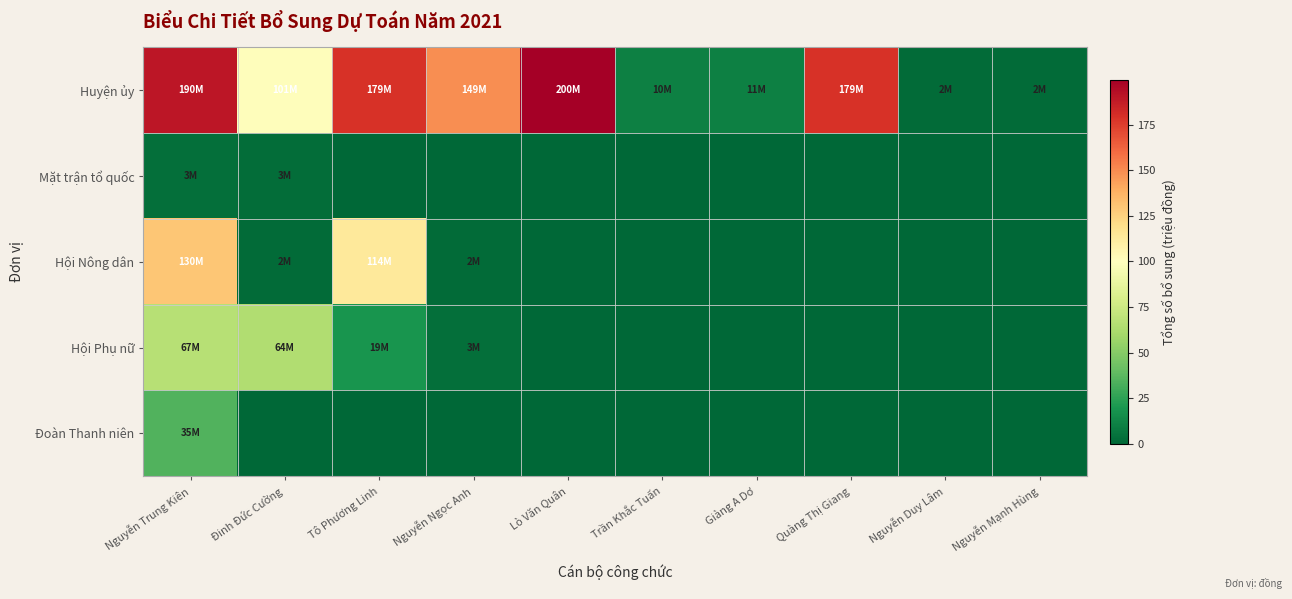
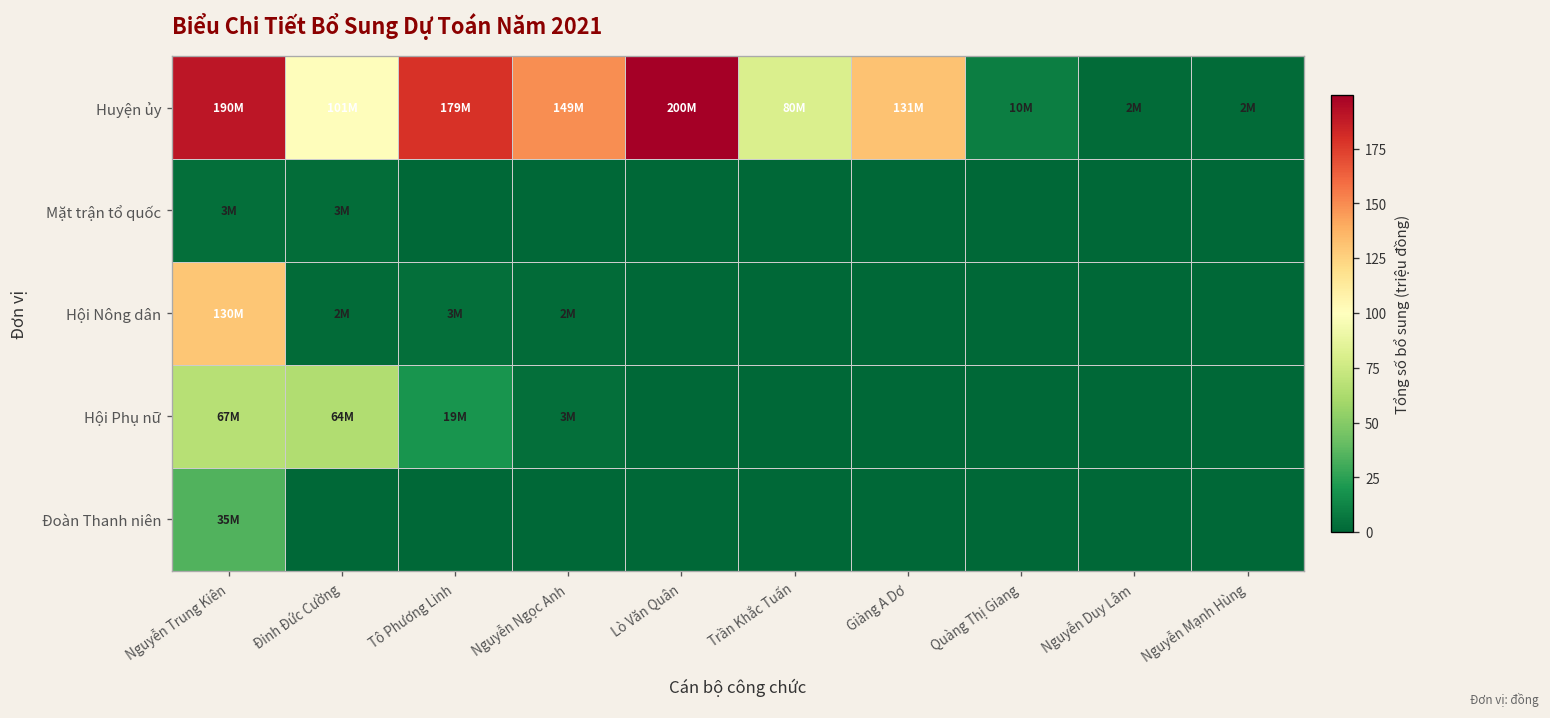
Huyện ủy, Trần Khắc Tuấn: 10M -> 80M
Huyện ủy, Giàng A Dơ: 11M -> 131M
Huyện ủy, Quàng Thị Giang: 179M -> 10M
Hội Nông dân, Tô Phương Linh: 114M -> 3M
